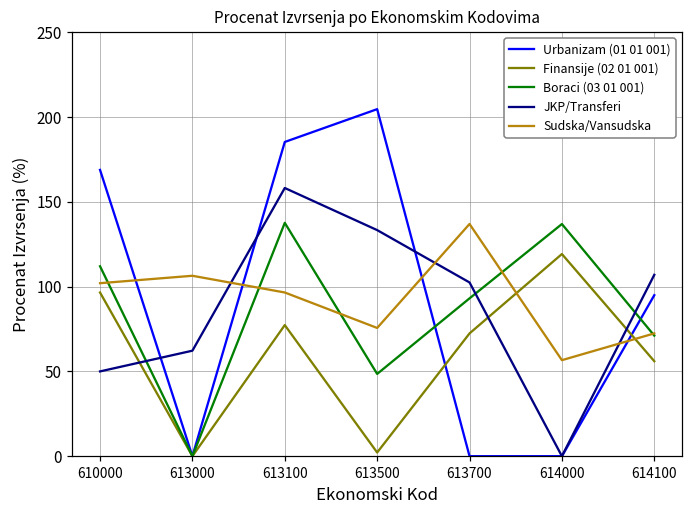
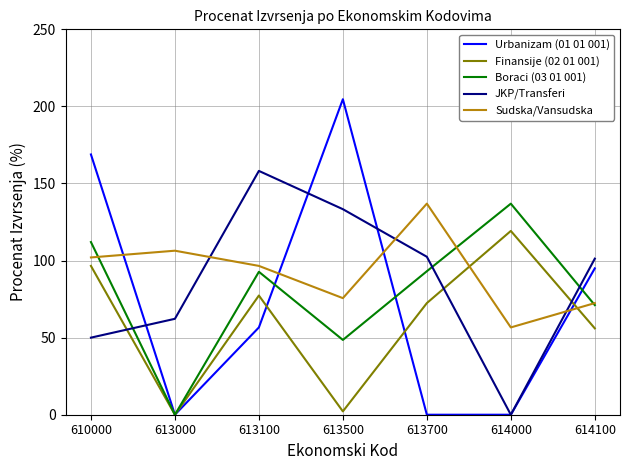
Urbanizam (01 01 001), 613100: 185 -> 57
Boraci (03 01 001), 613100: 138 -> 93
JKP/Transferi, 614100: 107 -> 101
